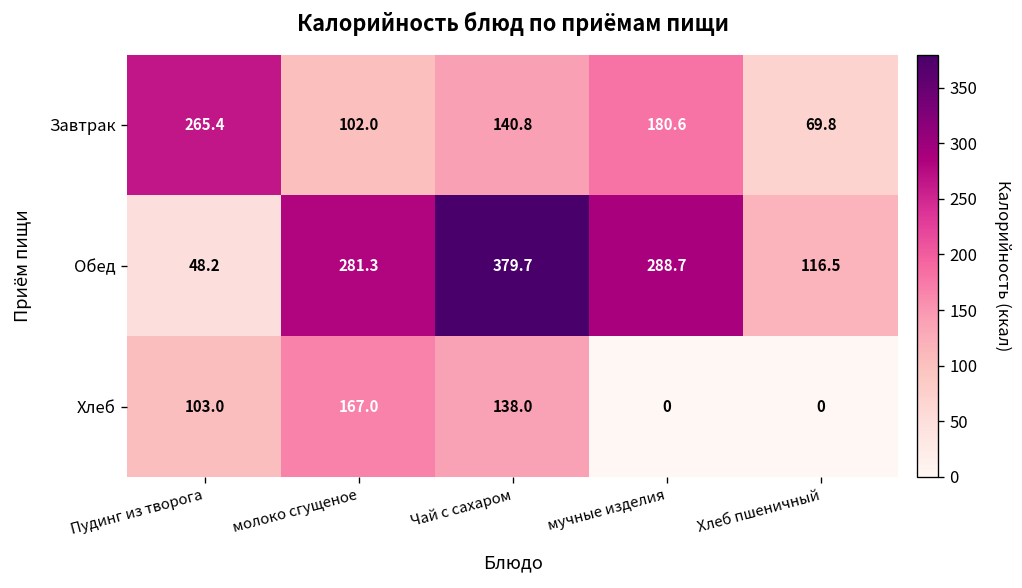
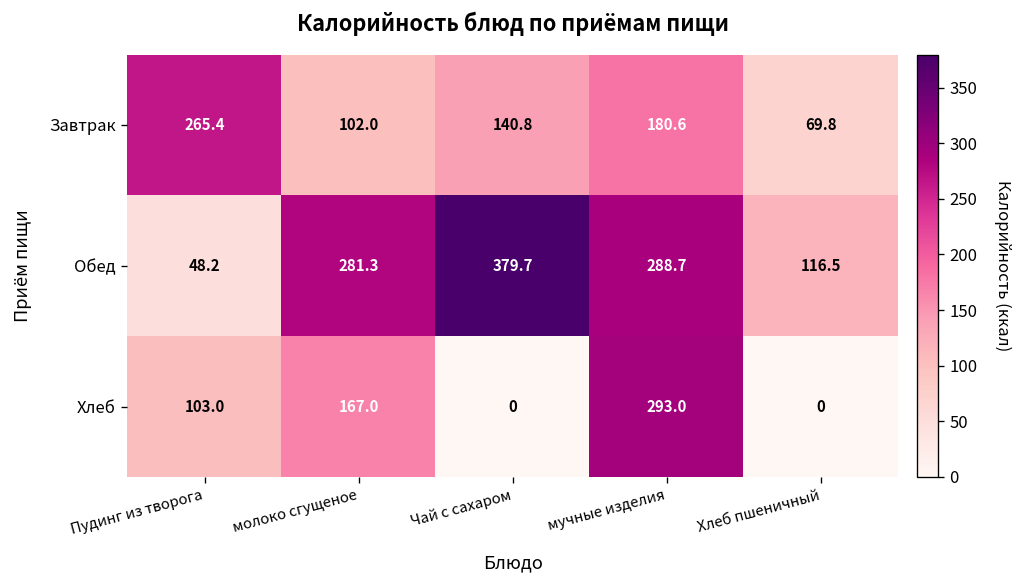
Хлеб, Чай с сахаром: 138.0 -> 0
Хлеб, мучные изделия: 0 -> 293.0
